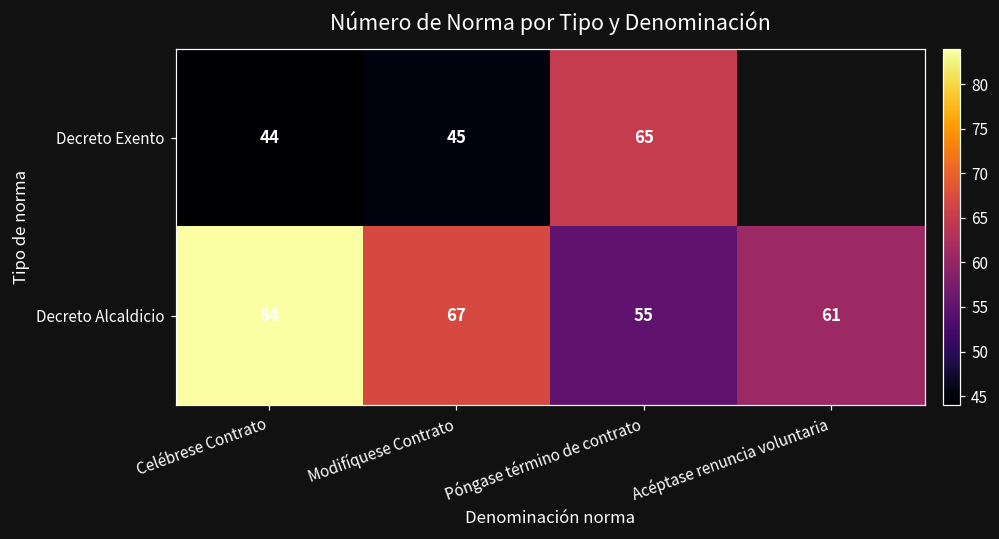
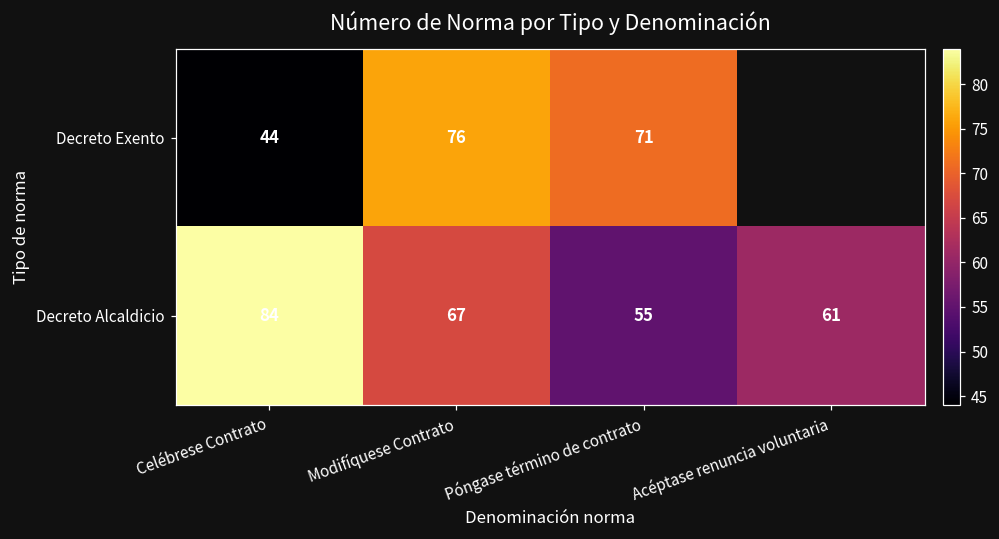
Decreto Exento, Modifíquese Contrato: 45 -> 76
Decreto Exento, Póngase término de contrato: 65 -> 71
